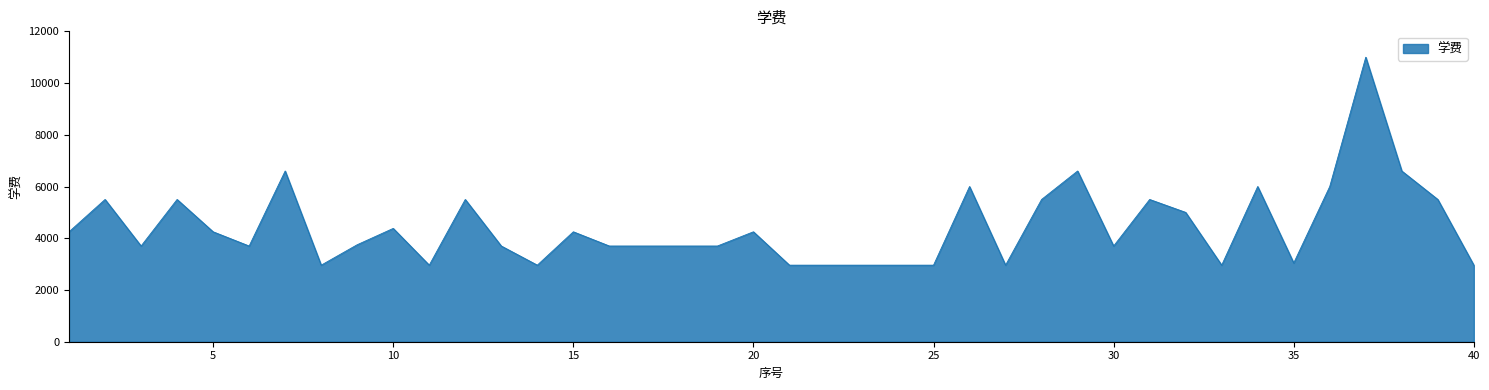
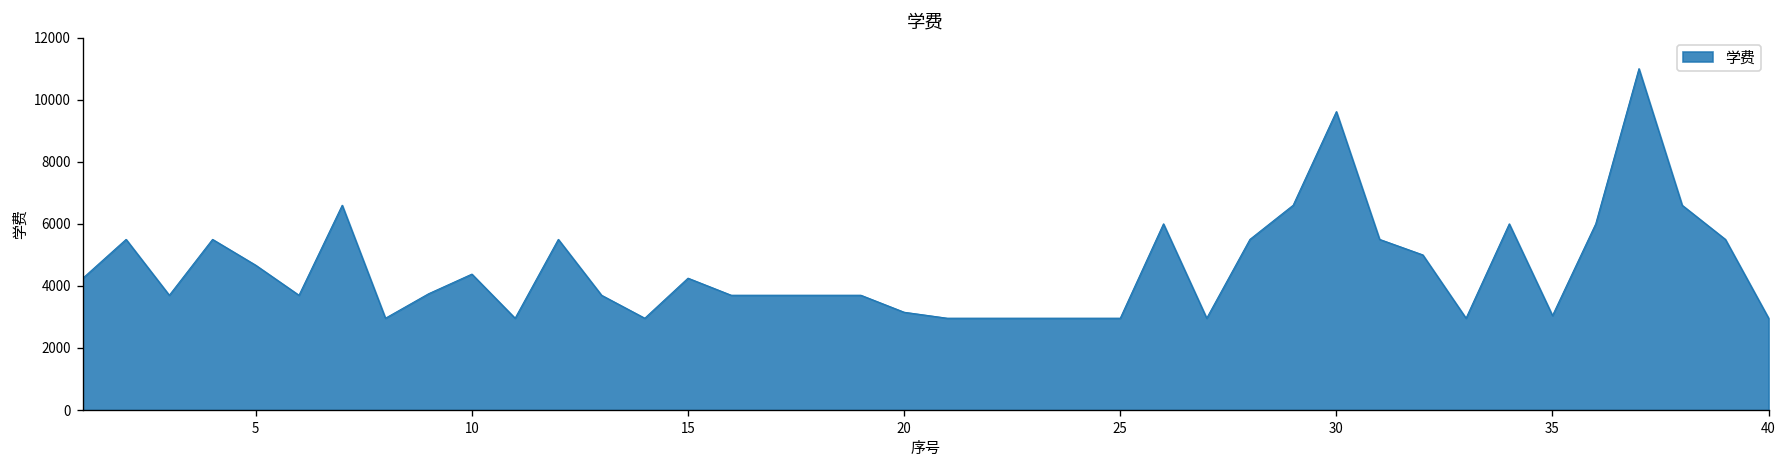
5: 4300 -> 4700
20: 4300 -> 3200
30: 3700 -> 9600
